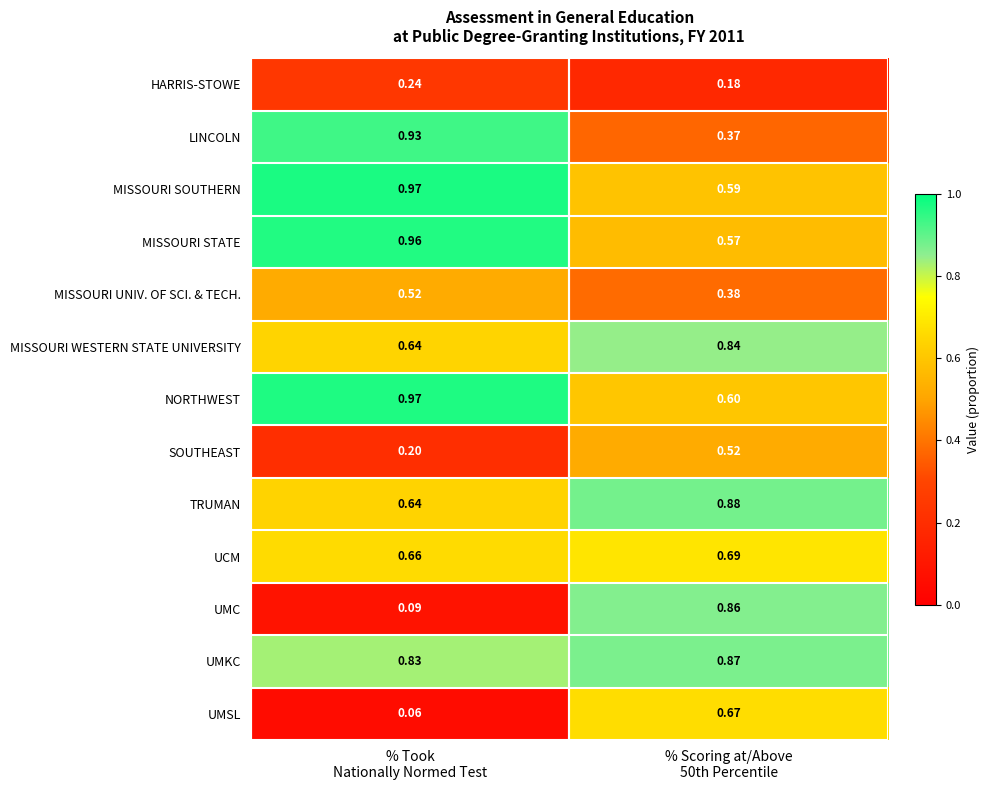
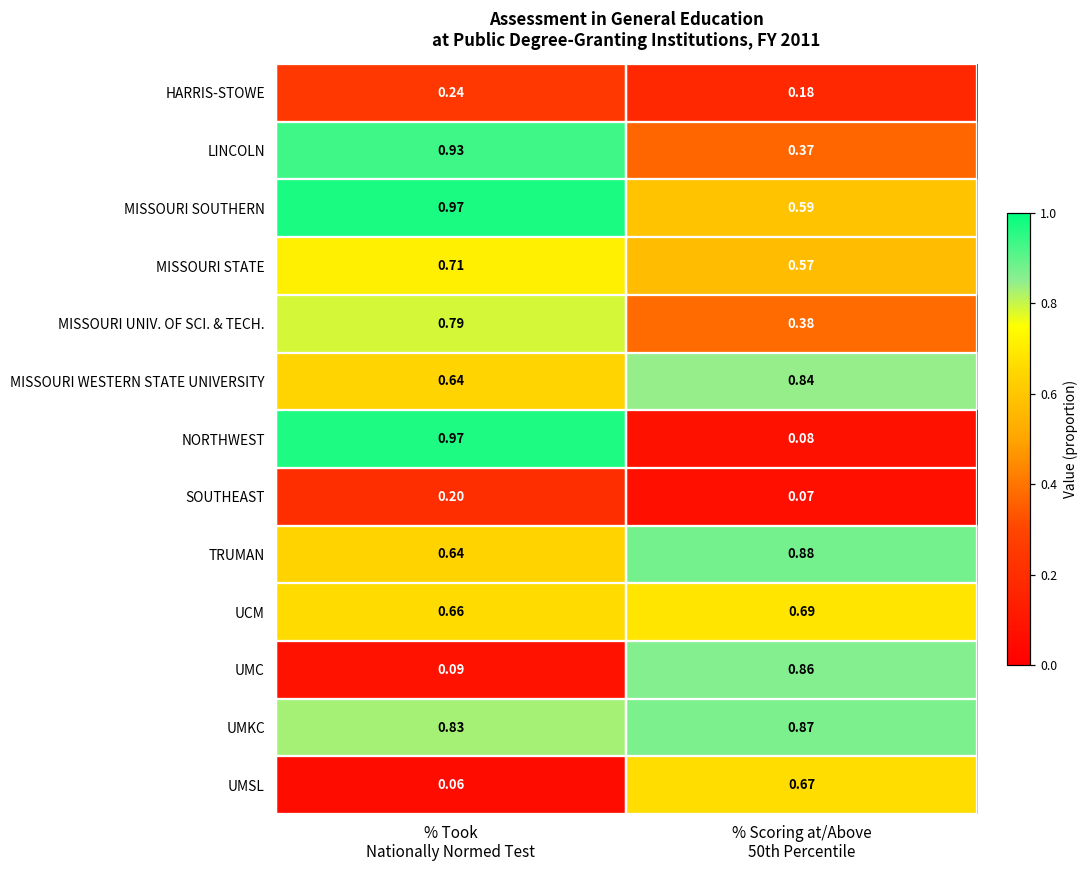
MISSOURI STATE, % Took Nationally Normed Test: 0.96 -> 0.71
MISSOURI UNIV. OF SCI. & TECH., % Took Nationally Normed Test: 0.52 -> 0.79
NORTHWEST, % Scoring at/Above 50th Percentile: 0.60 -> 0.08
SOUTHEAST, % Scoring at/Above 50th Percentile: 0.52 -> 0.07
